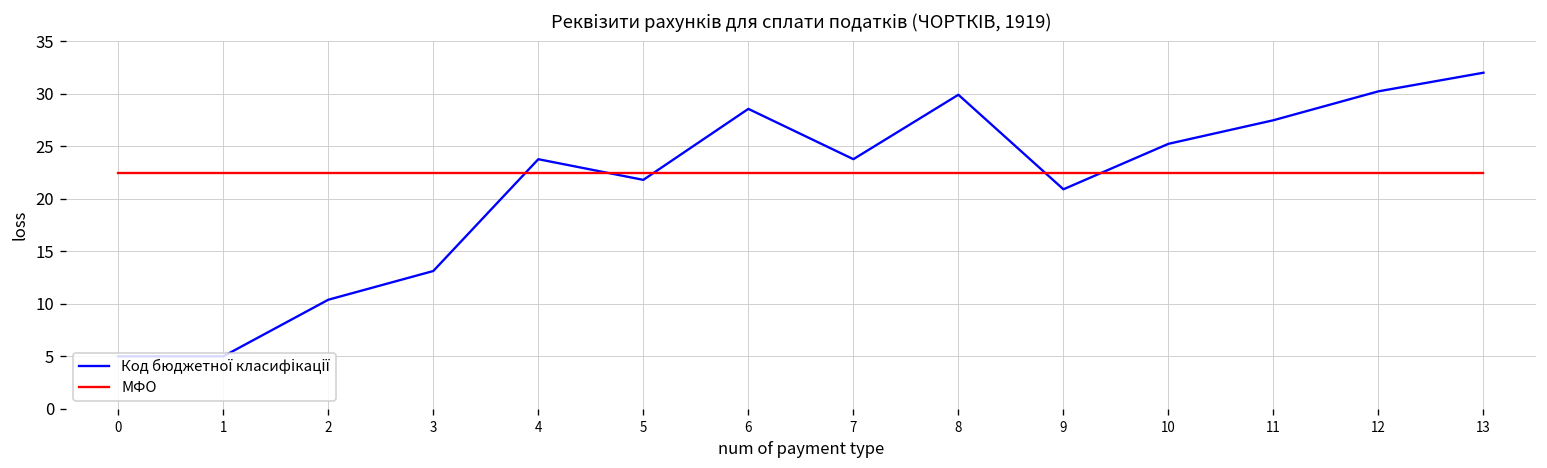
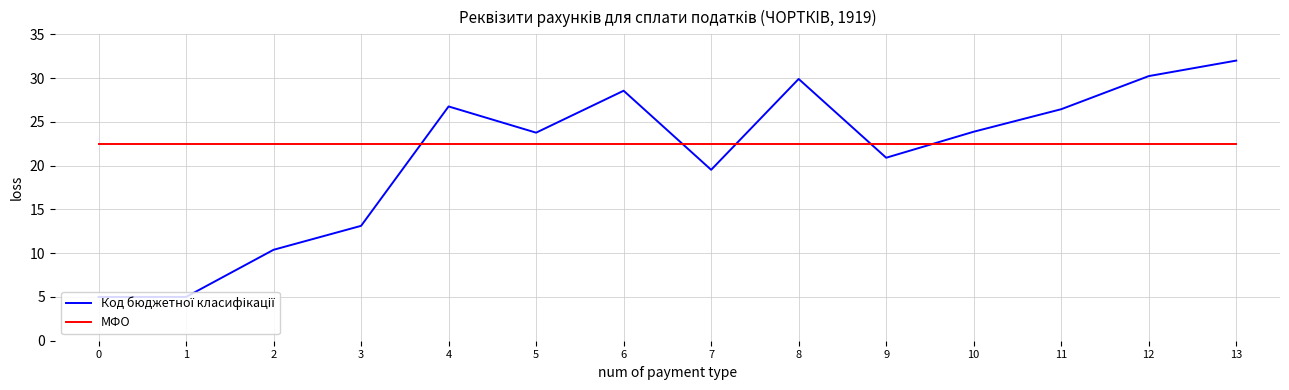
Код бюджетної класифікації, 4: 24 -> 27
Код бюджетної класифікації, 5: 22 -> 24
Код бюджетної класифікації, 7: 24 -> 20
Код бюджетної класифікації, 10: 25 -> 24
Код бюджетної класифікації, 11: 27 -> 26
